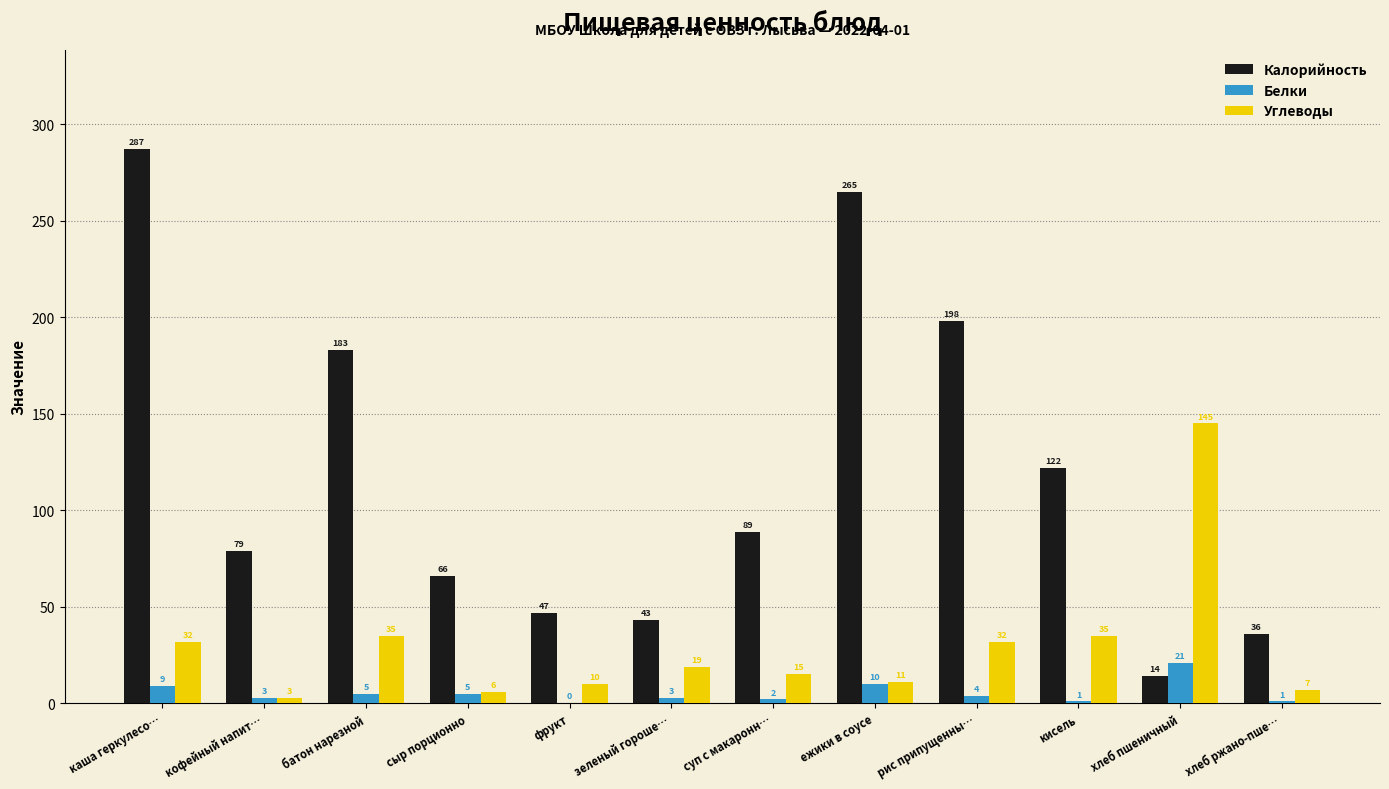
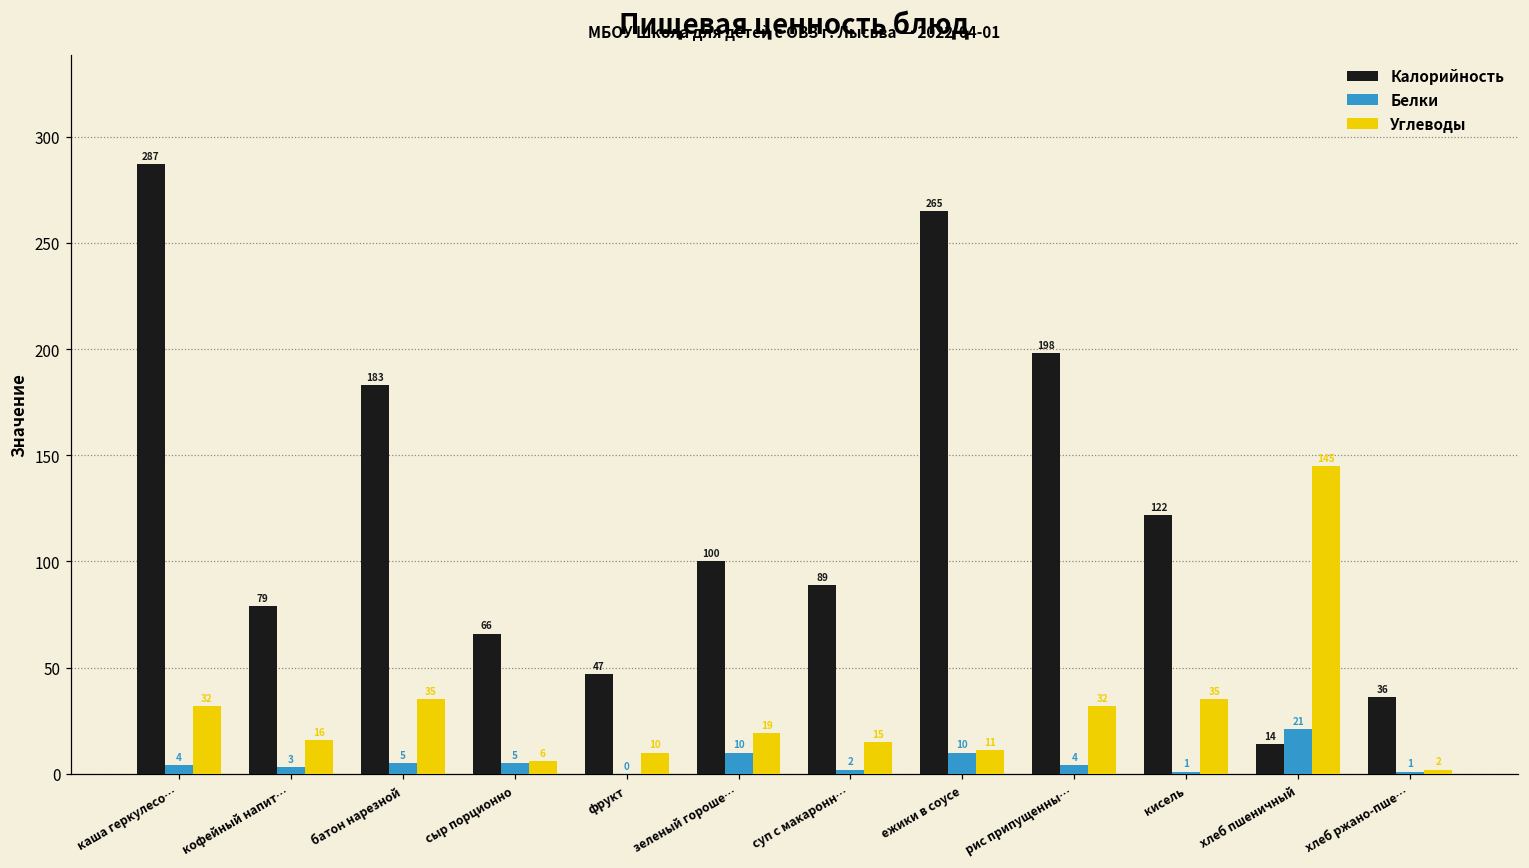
Белки, каша геркулесо…: 9 -> 4
Углеводы, кофейный напит…: 3 -> 16
Калорийность, зеленый гороше…: 43 -> 100
Белки, зеленый гороше…: 3 -> 10
Углеводы, хлеб ржано-пше…: 7 -> 2
